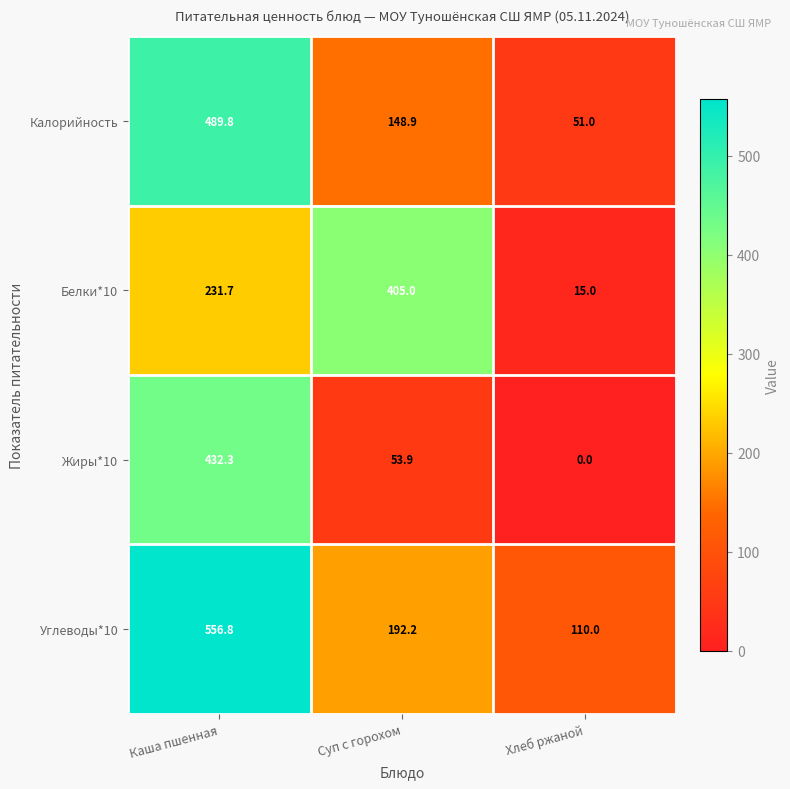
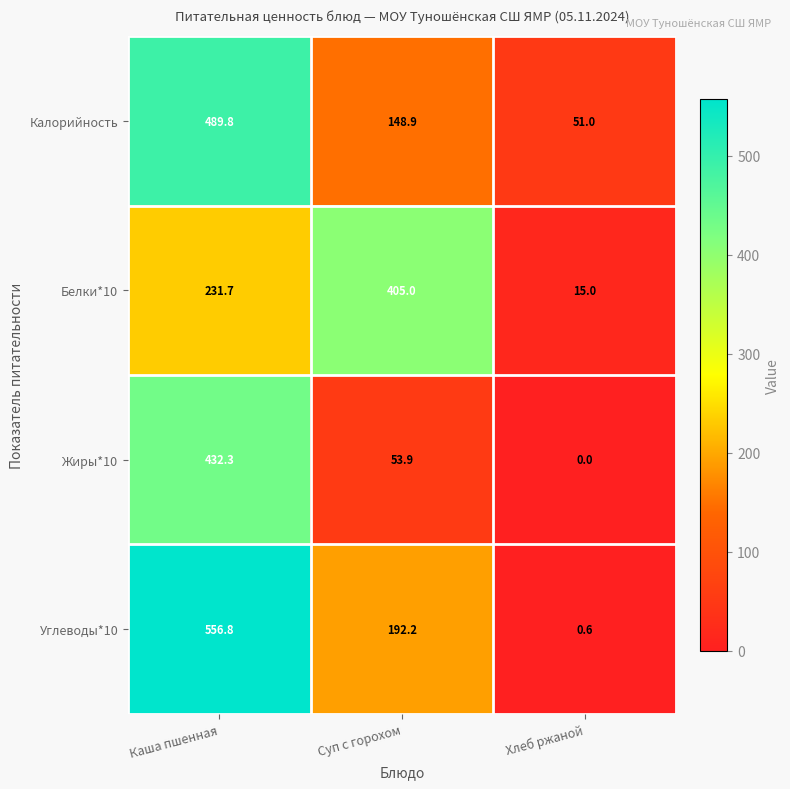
Углеводы*10, Хлеб ржаной: 110.0 -> 0.6
